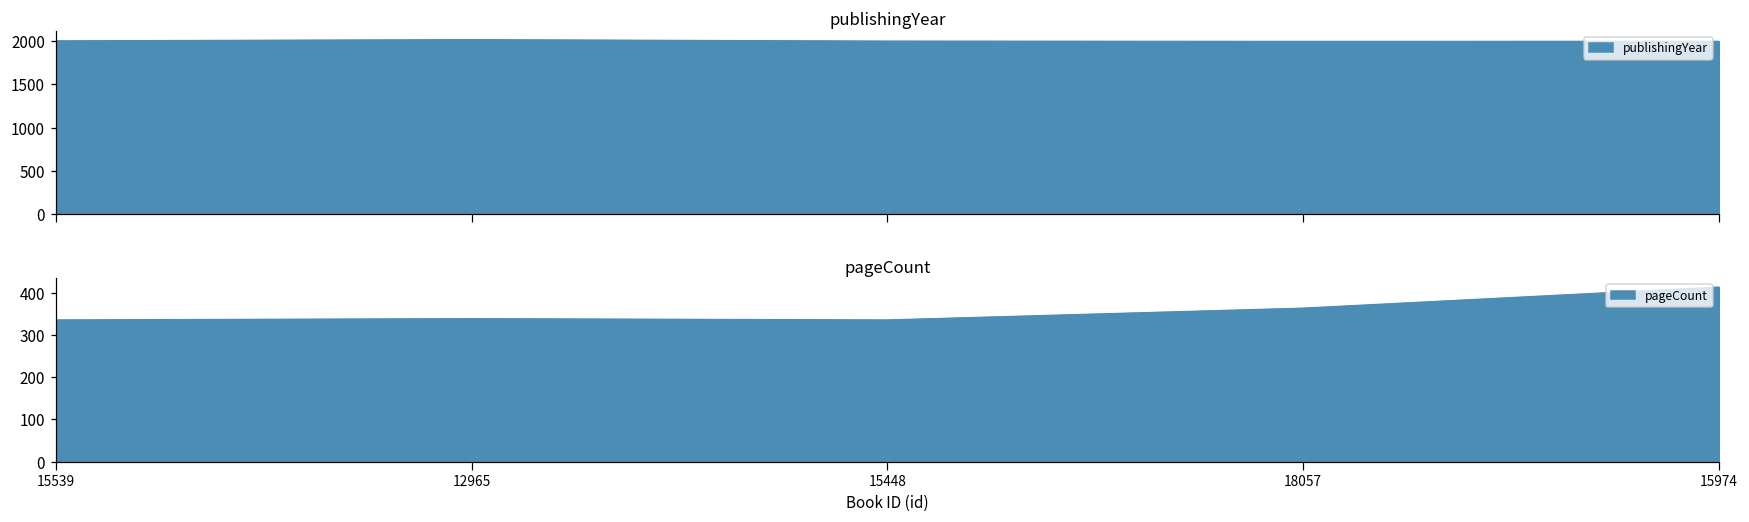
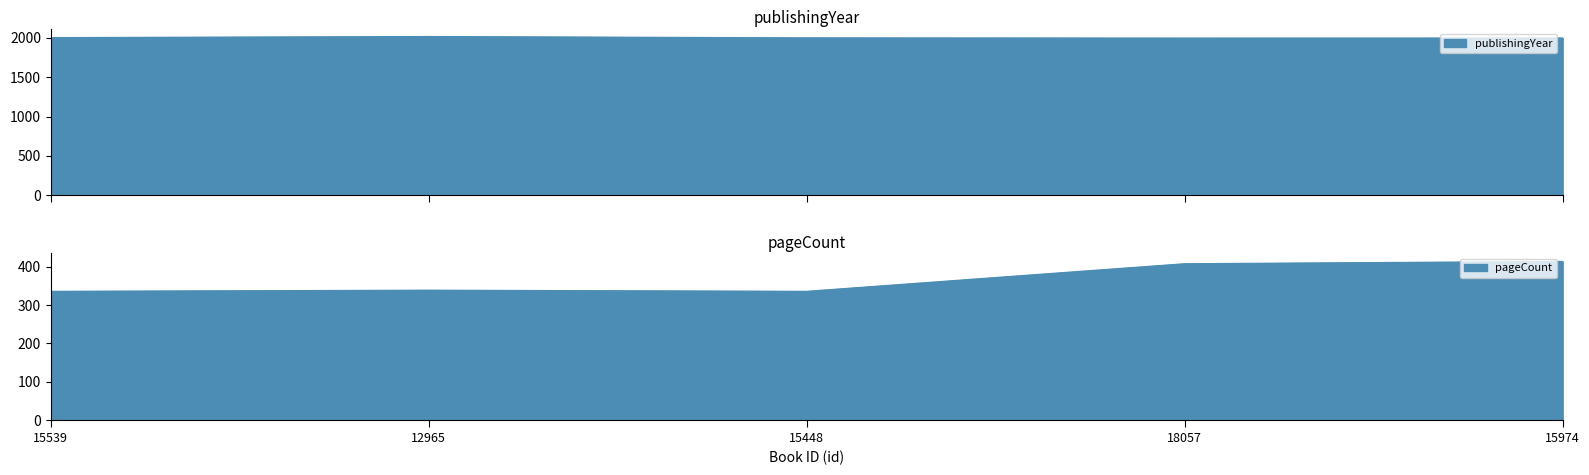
pageCount, 18057: 360 -> 410
